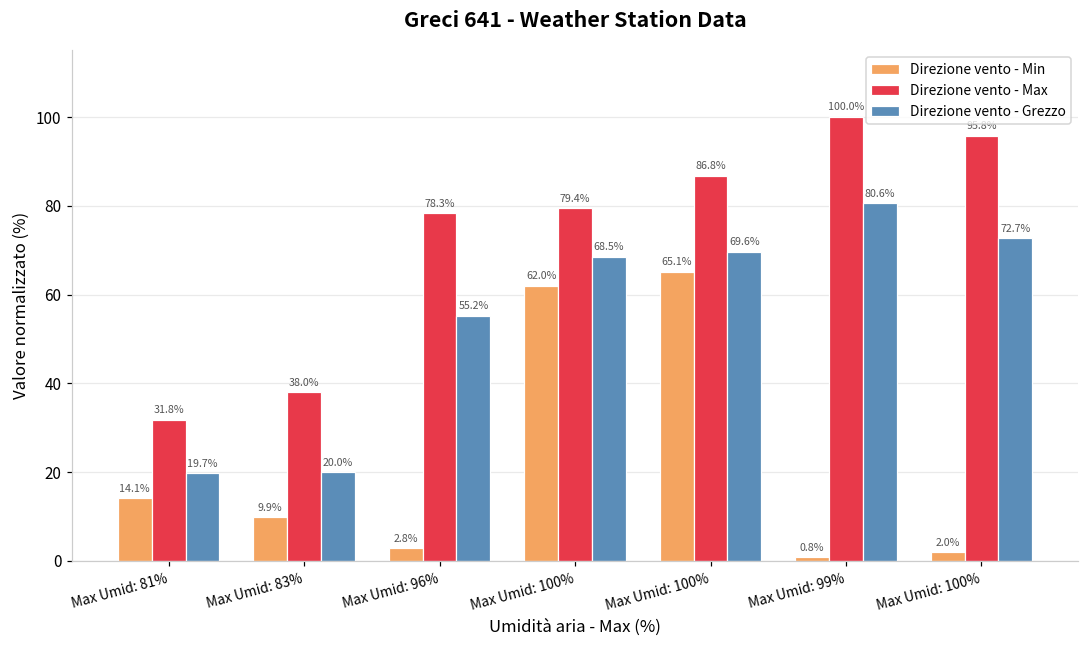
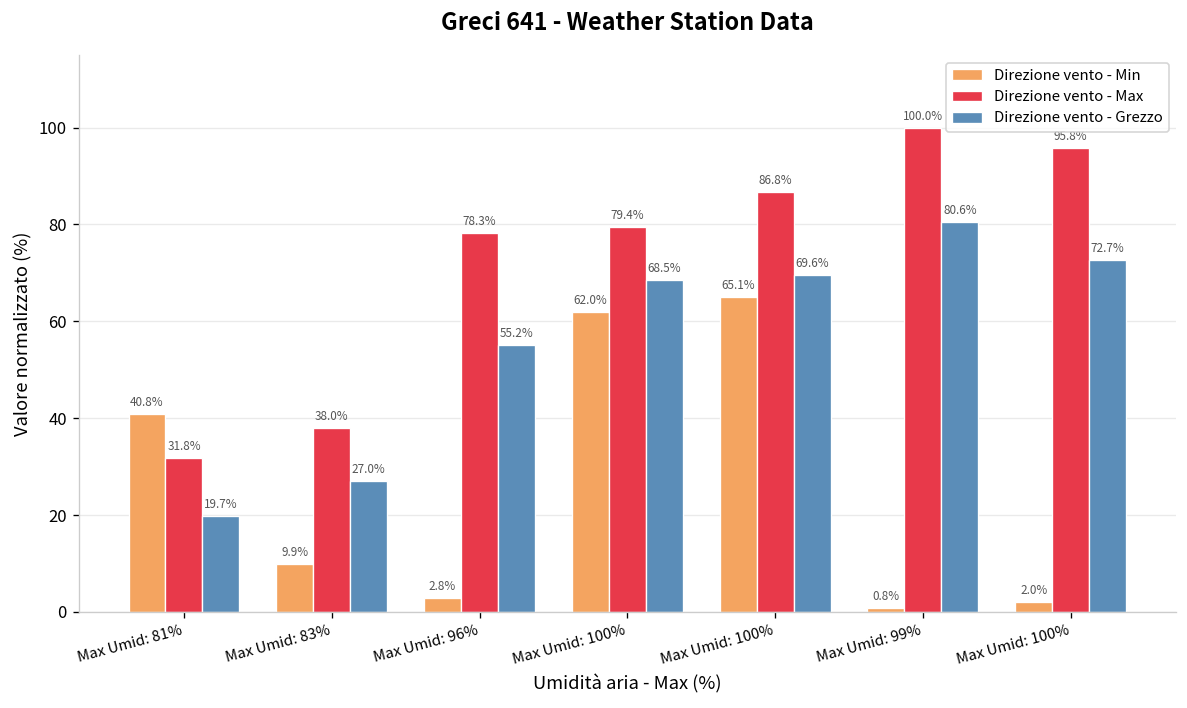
Direzione vento - Min, Max Umid: 81%: 14.1% -> 40.8%
Direzione vento - Grezzo, Max Umid: 83%: 20.0% -> 27.0%
